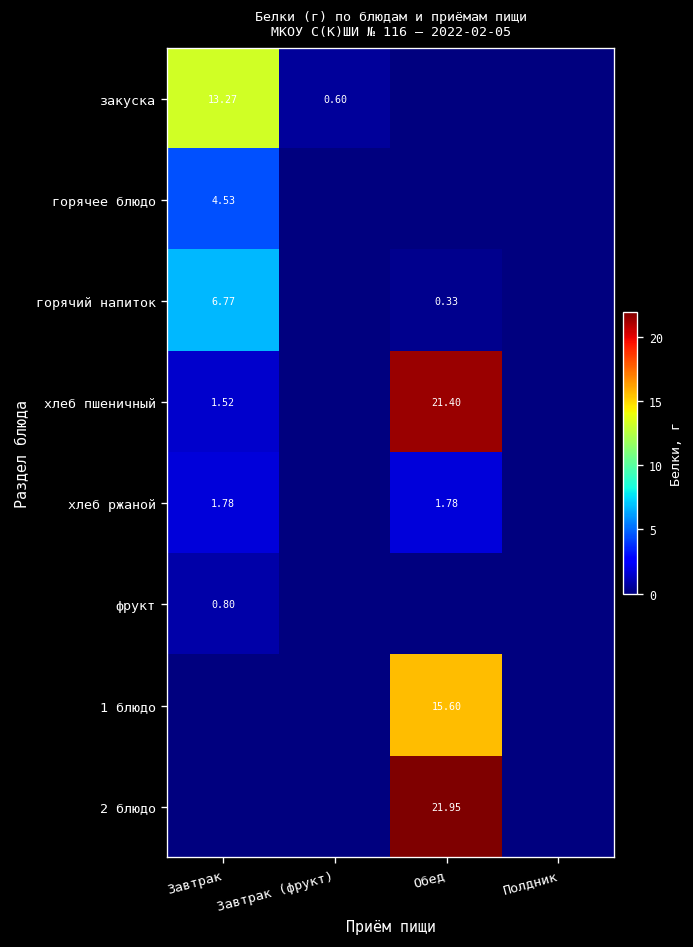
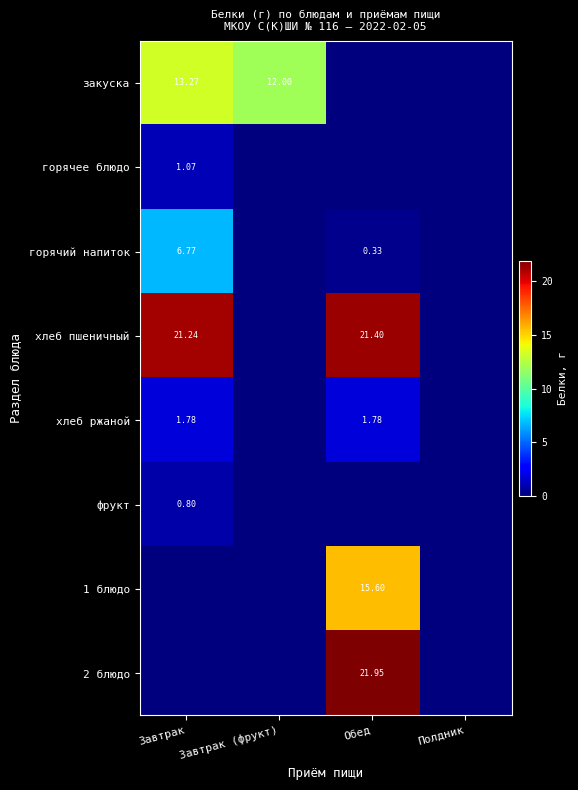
закуска, Завтрак (фрукт): 0.60 -> 12.00
горячее блюдо, Завтрак: 4.53 -> 1.07
хлеб пшеничный, Завтрак: 1.52 -> 21.24
